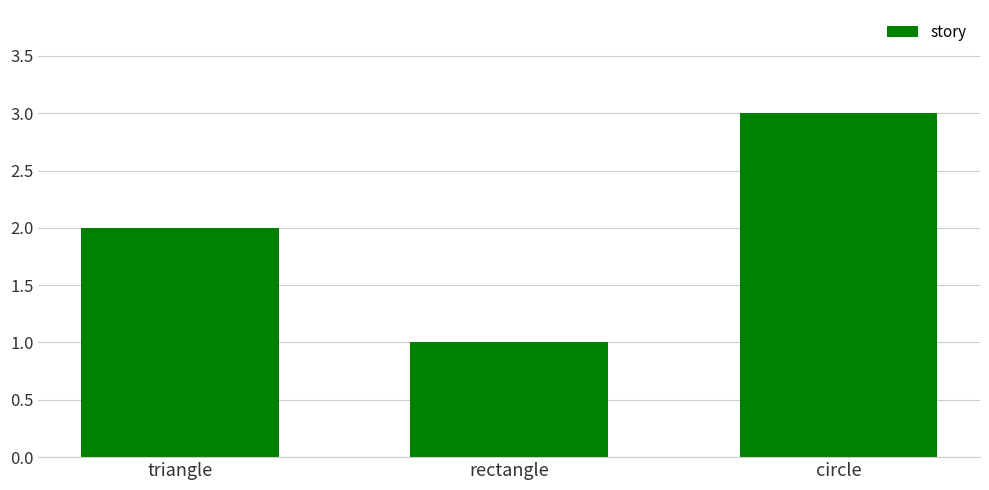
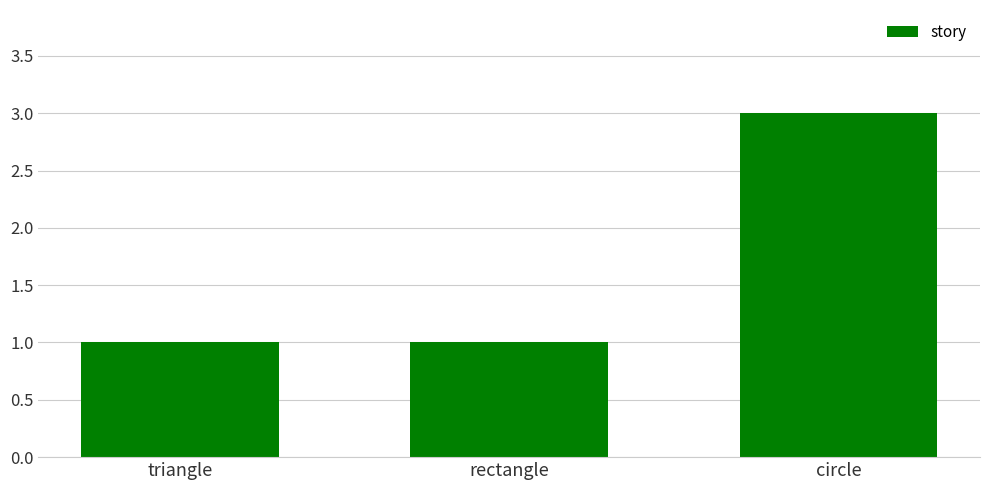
triangle: 2 -> 1
